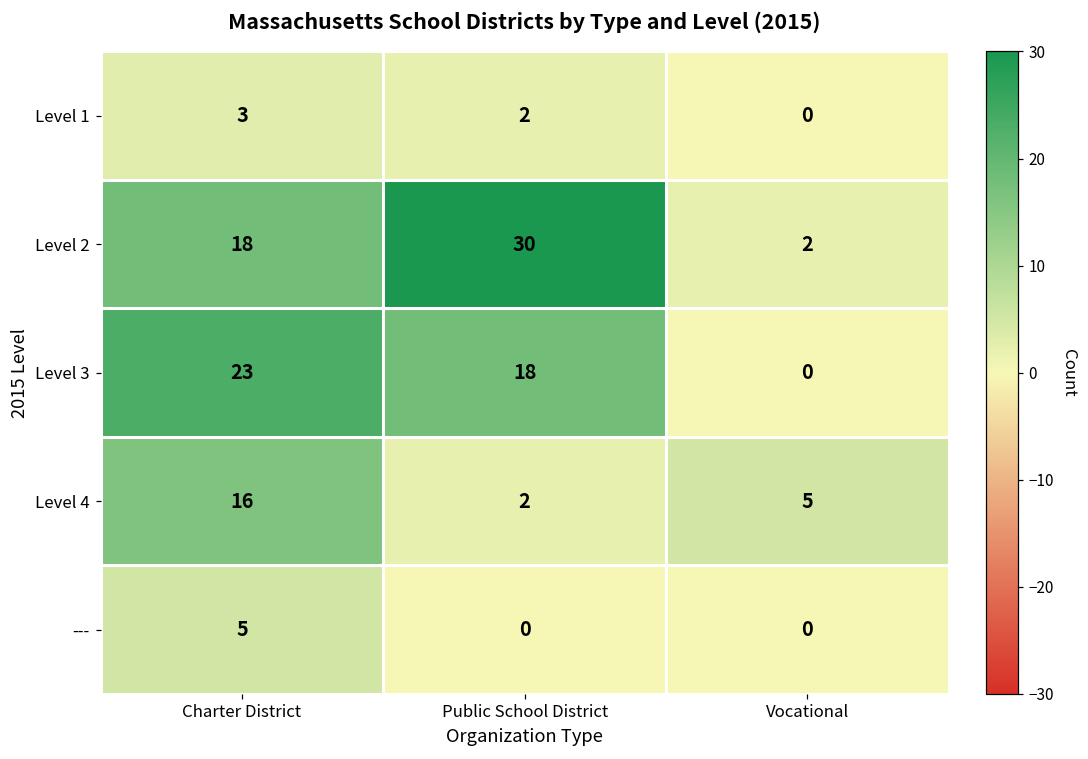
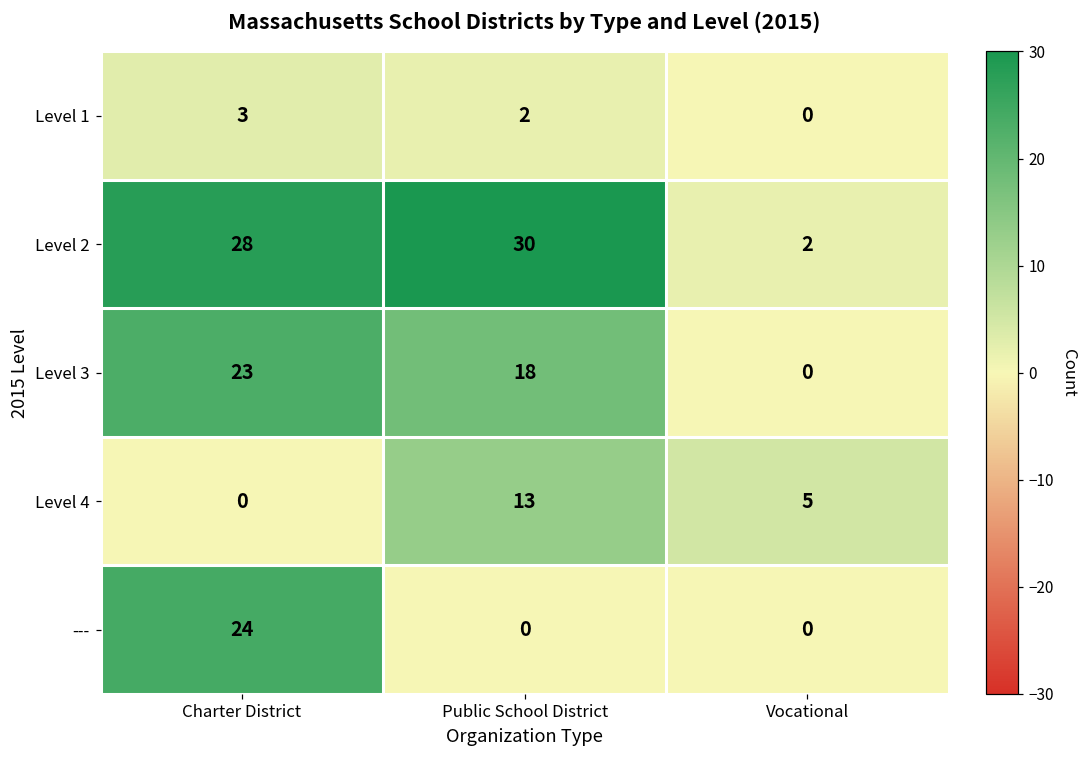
Level 2, Charter District: 18 -> 28
Level 4, Charter District: 16 -> 0
Level 4, Public School District: 2 -> 13
---, Charter District: 5 -> 24
